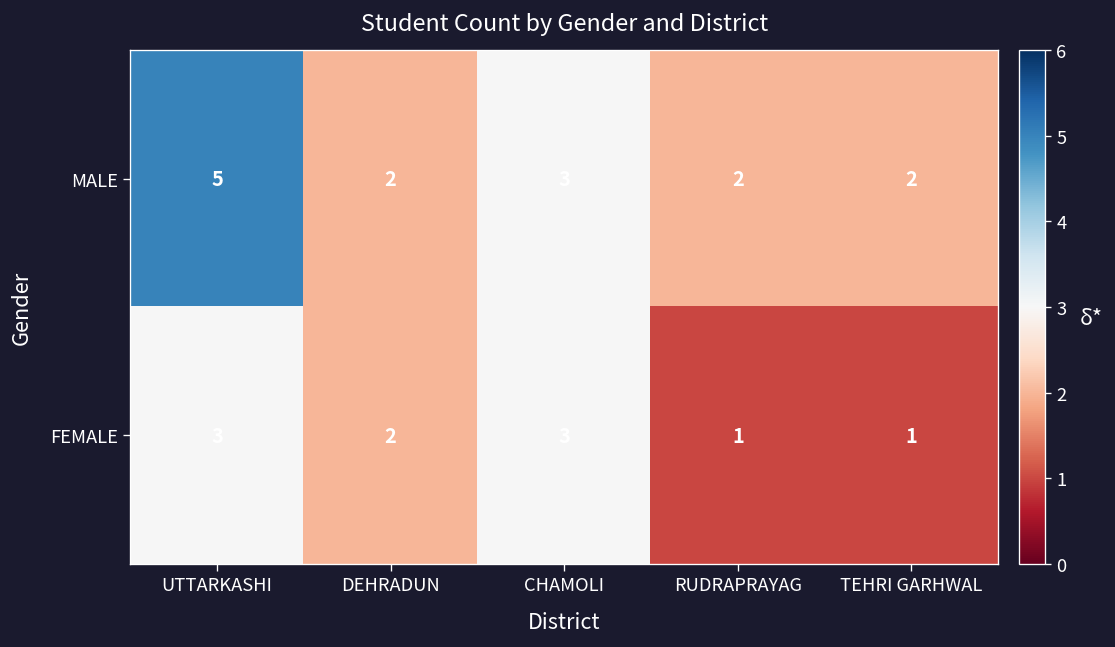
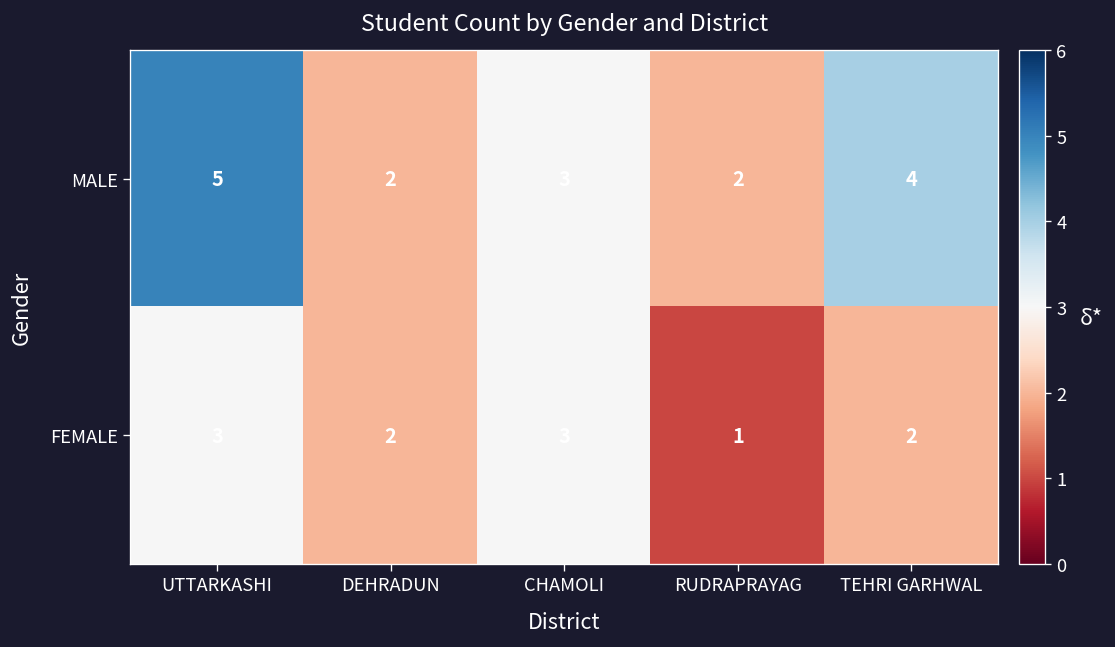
MALE, TEHRI GARHWAL: 2 -> 4
FEMALE, TEHRI GARHWAL: 1 -> 2
